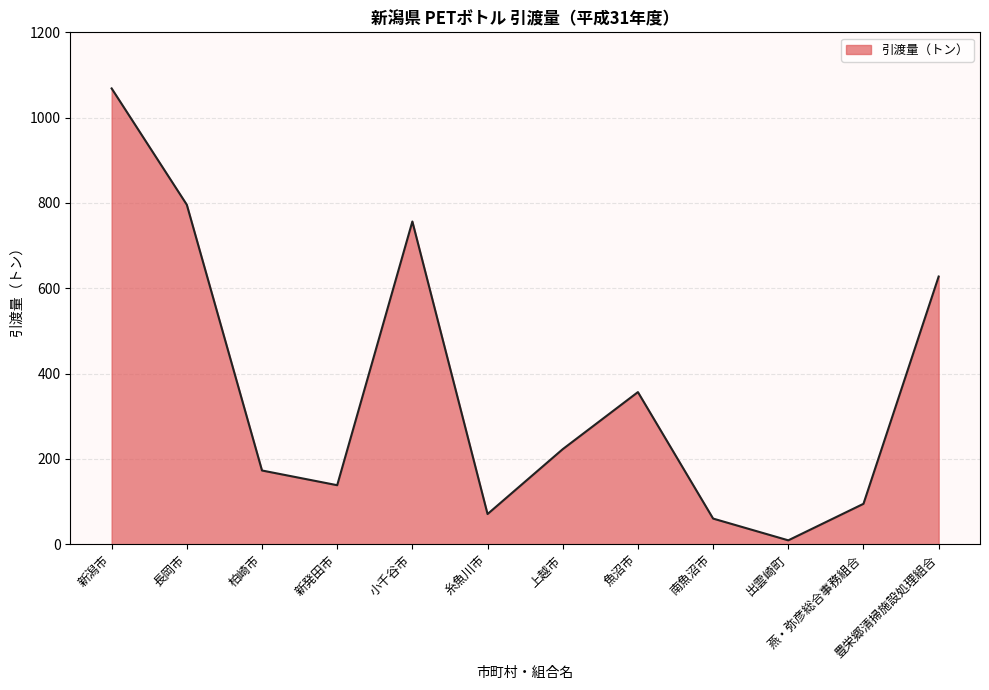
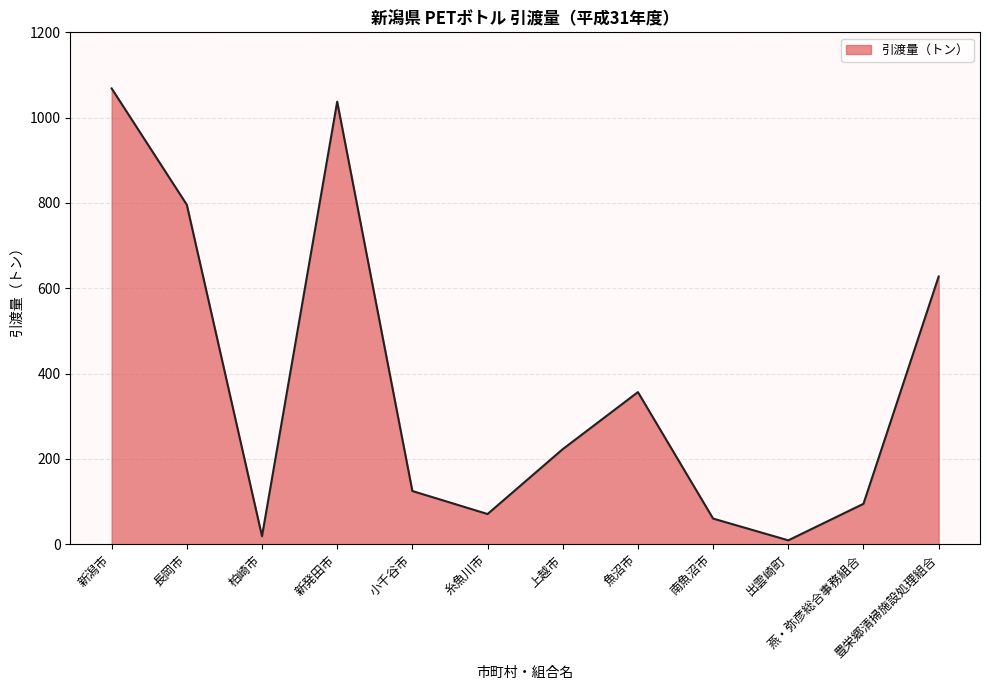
柏崎市: 170 -> 20
新発田市: 140 -> 1040
小千谷市: 760 -> 120
